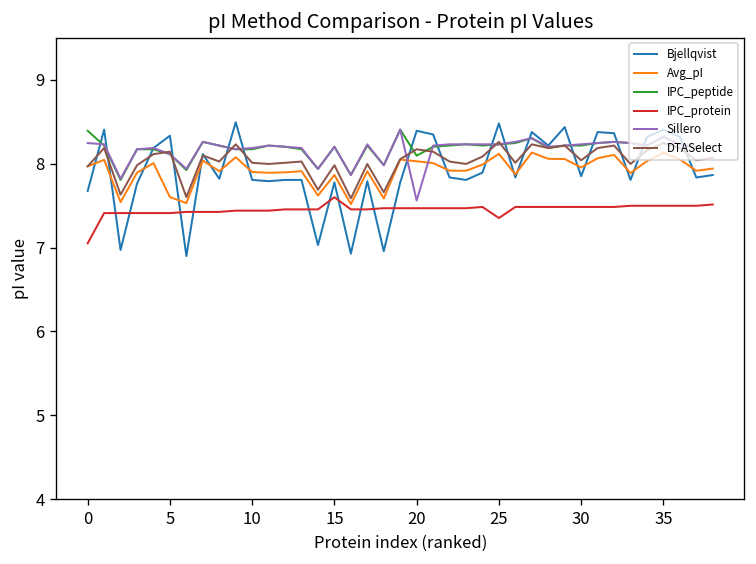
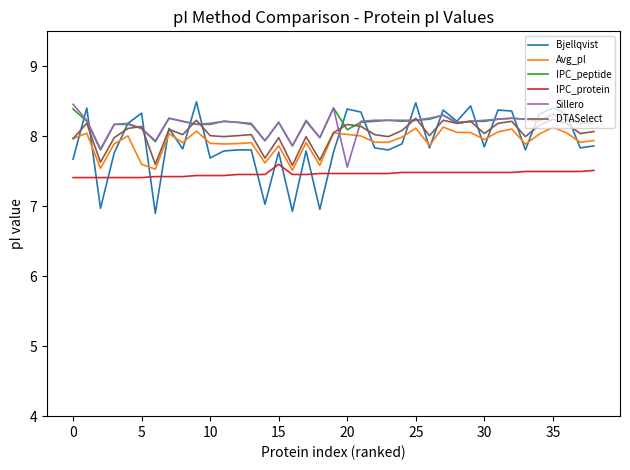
IPC_protein, 0: 7.1 -> 7.4
Sillero, 0: 8.2 -> 8.5
Bjellqvist, 10: 7.8 -> 7.7
IPC_protein, 25: 7.4 -> 7.5
